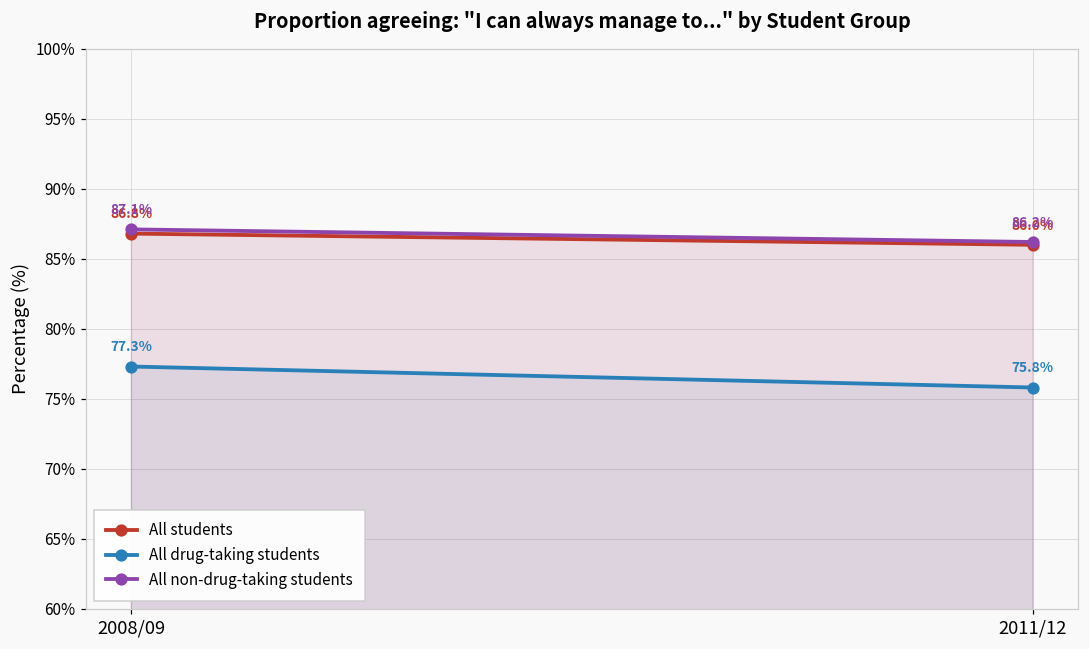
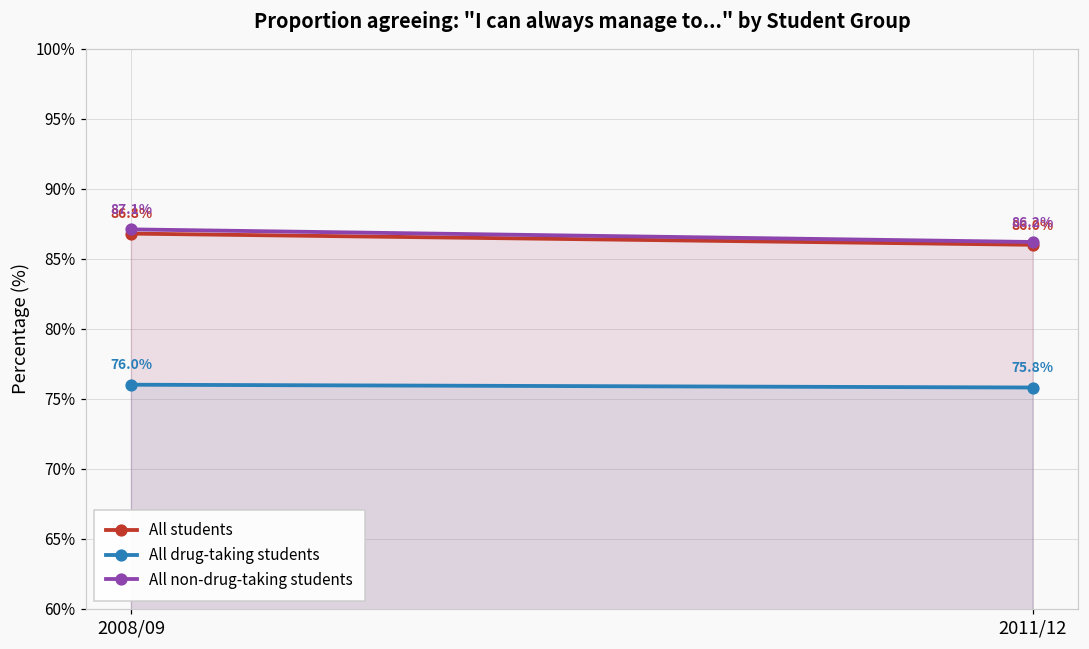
All drug-taking students, 2008/09: 77.3% -> 76.0%
